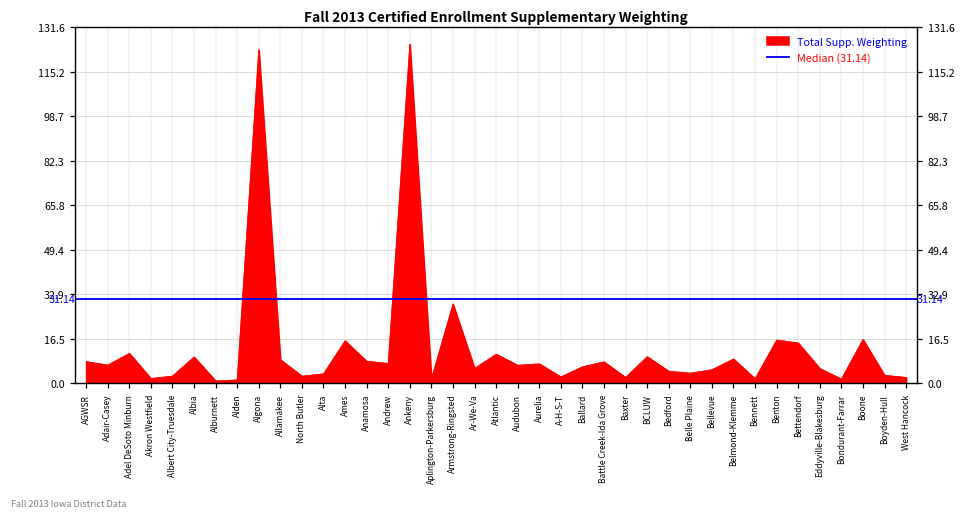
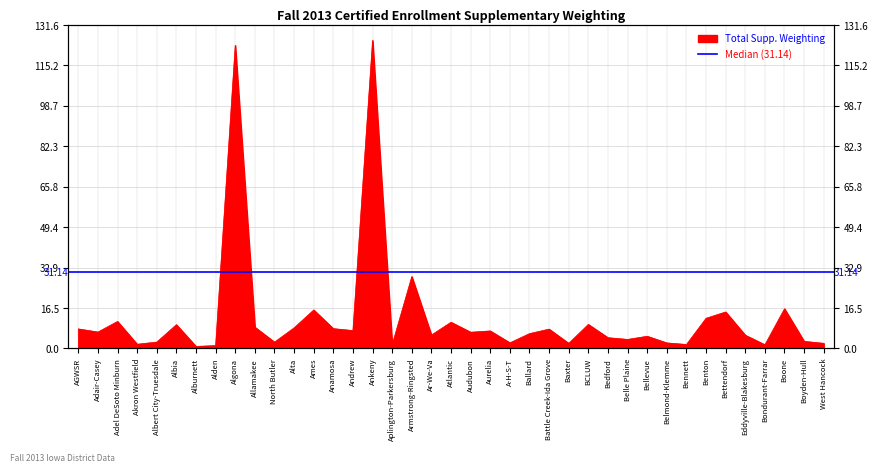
Alta: 3 -> 8
Belmond-Klemme: 9 -> 2
Benton: 16 -> 12
